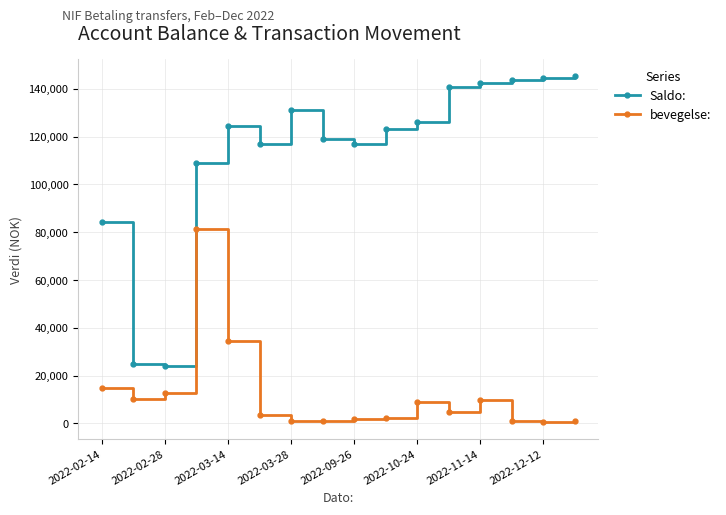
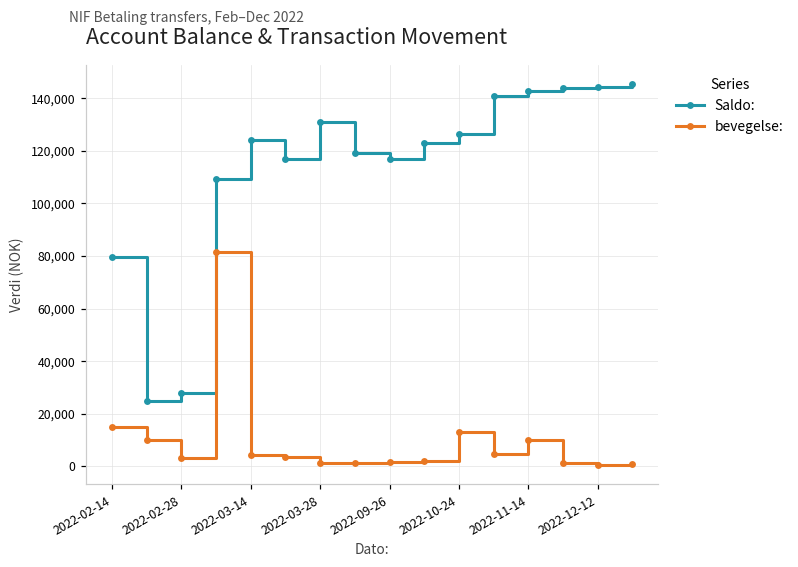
Saldo:, 2022-02-14: 84,000 -> 80,000
Saldo:, 2022-02-28: 24,000 -> 28,000
bevegelse:, 2022-02-28: 13,000 -> 3,000
bevegelse:, 2022-03-14: 34,000 -> 4,000
bevegelse:, 2022-10-24: 9,000 -> 13,000
